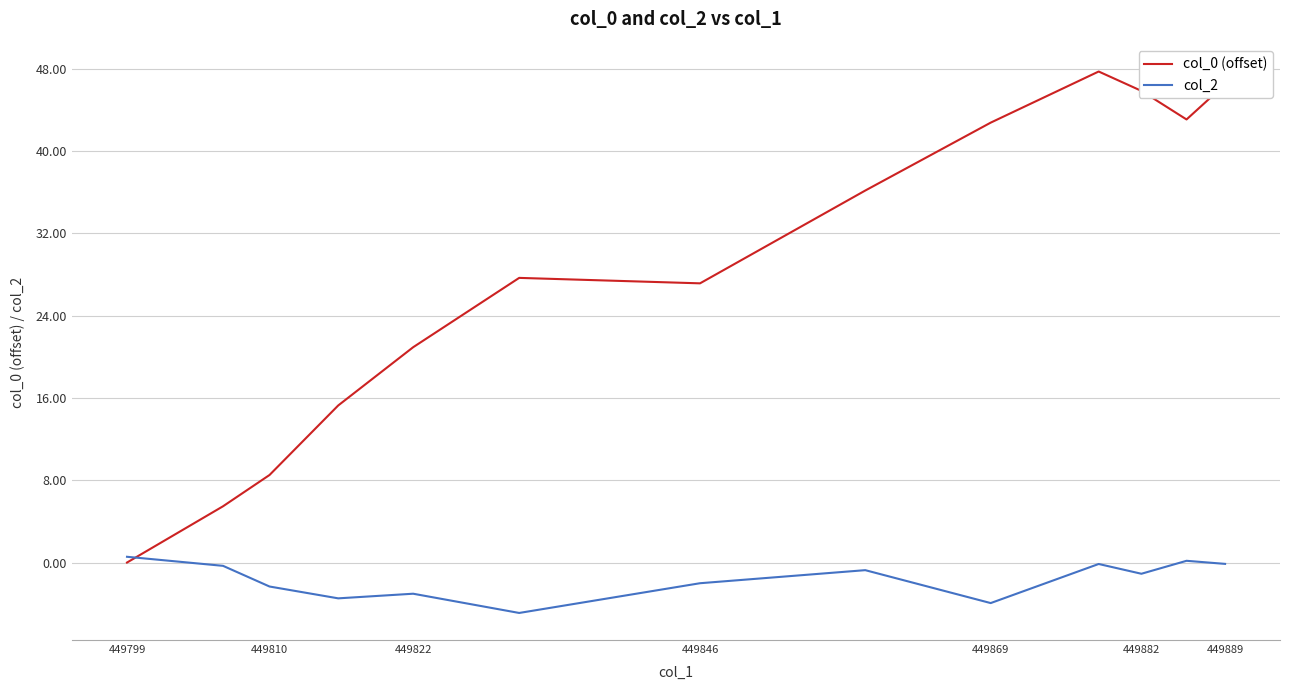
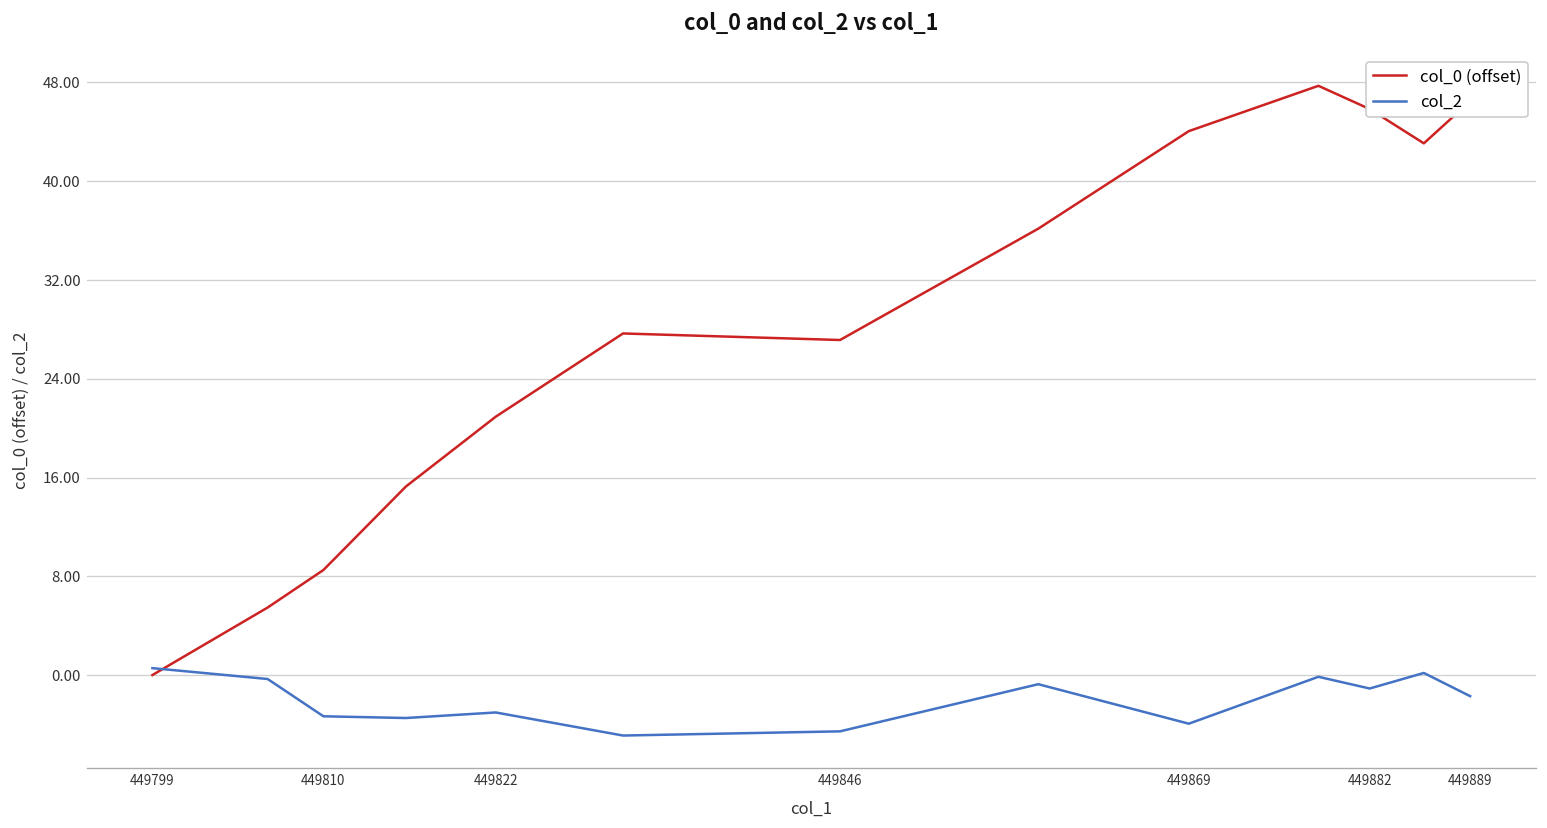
col_2, 449810: -2.3 -> -3.3
col_2, 449846: -2.0 -> -4.6
col_0 (offset), 449869: 42.8 -> 44.1
col_2, 449889: -0.1 -> -1.7
